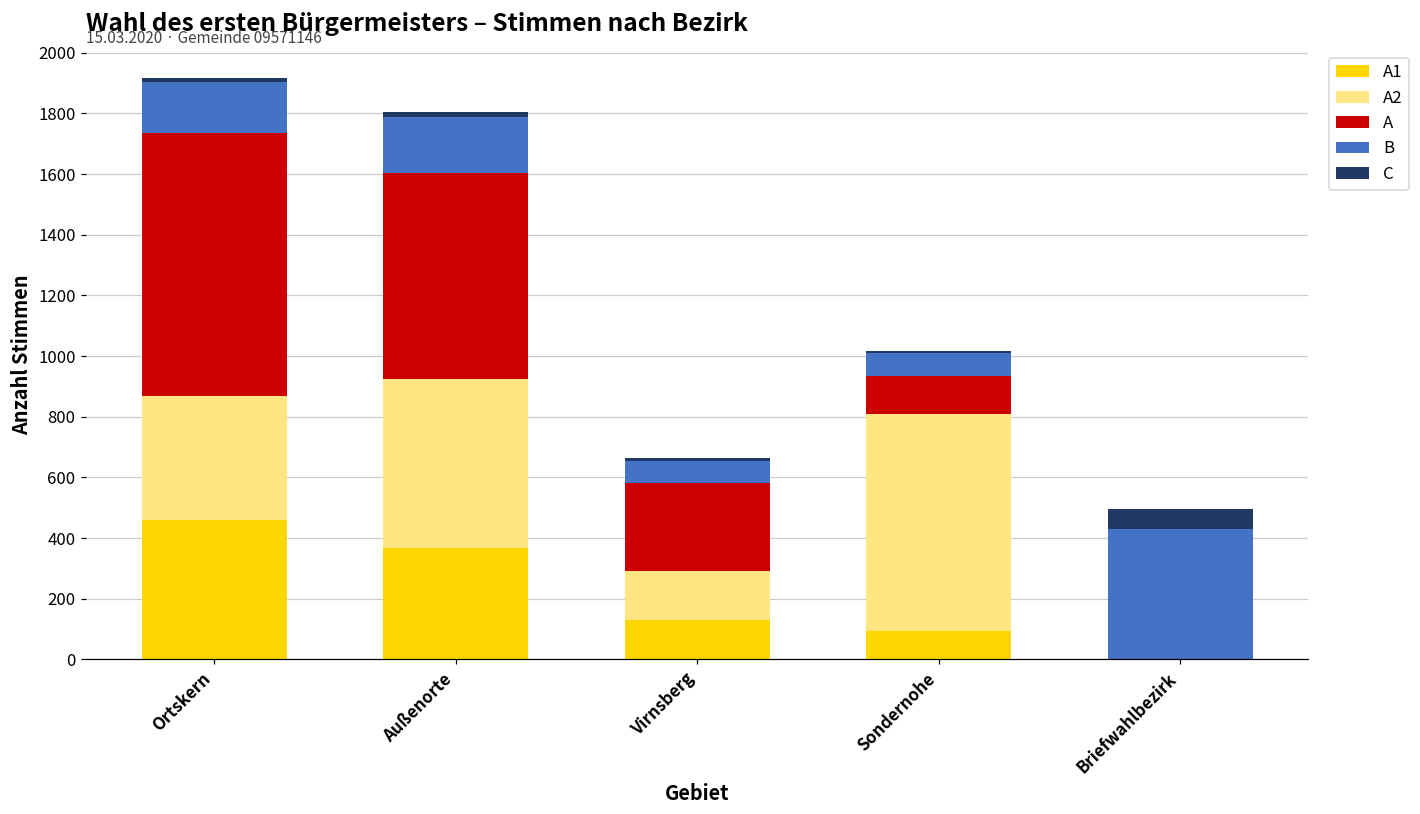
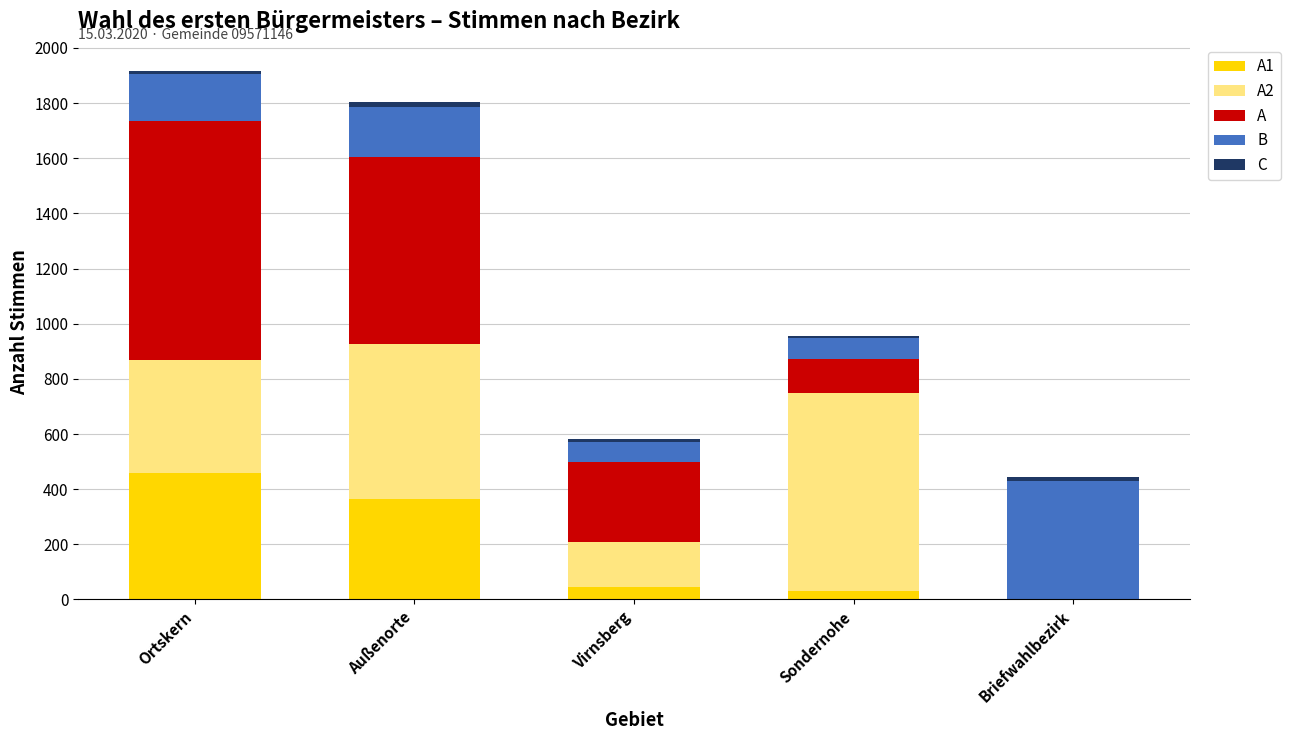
A1, Virnsberg: 130 -> 50
A1, Sondernohe: 90 -> 30
C, Briefwahlbezirk: 70 -> 20
